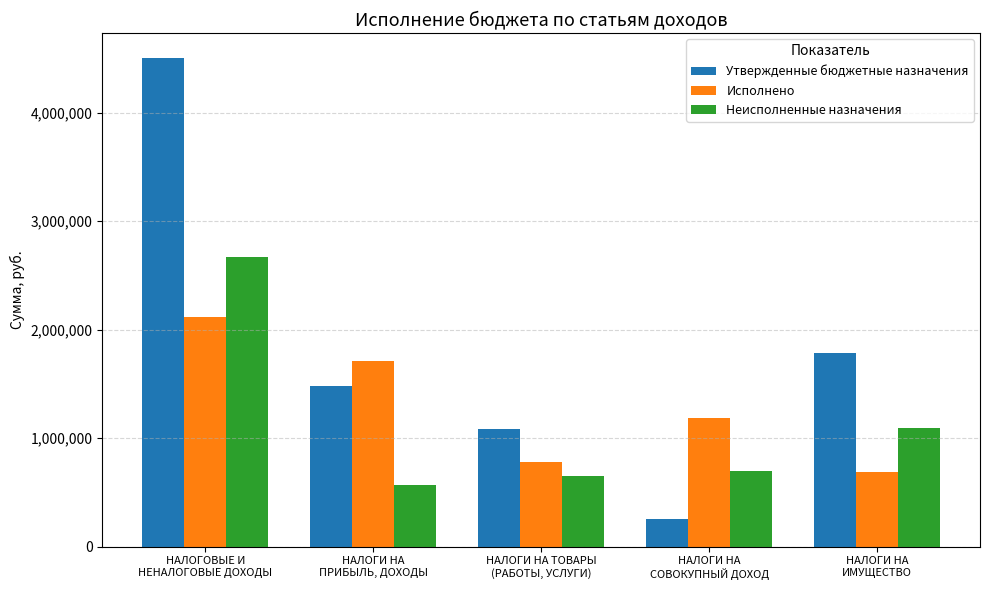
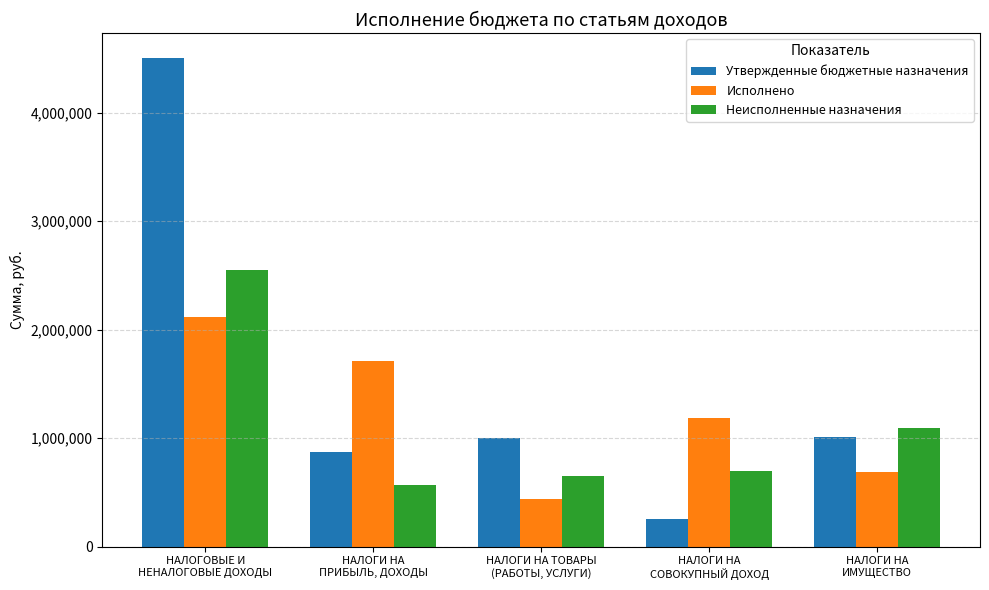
Неисполненные назначения, НАЛОГОВЫЕ И НЕНАЛОГОВЫЕ ДОХОДЫ: 2,670,000 -> 2,550,000
Утвержденные бюджетные назначения, НАЛОГИ НА ПРИБЫЛЬ, ДОХОДЫ: 1,480,000 -> 870,000
Утвержденные бюджетные назначения, НАЛОГИ НА ТОВАРЫ (РАБОТЫ, УСЛУГИ): 1,080,000 -> 1,000,000
Исполнено, НАЛОГИ НА ТОВАРЫ (РАБОТЫ, УСЛУГИ): 780,000 -> 440,000
Утвержденные бюджетные назначения, НАЛОГИ НА ИМУЩЕСТВО: 1,780,000 -> 1,010,000
